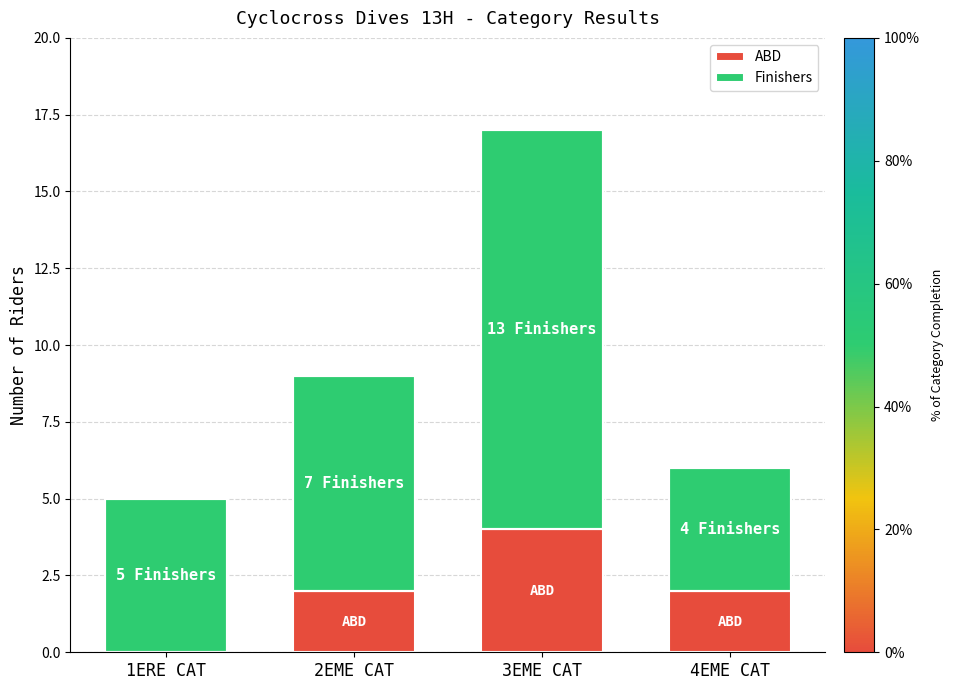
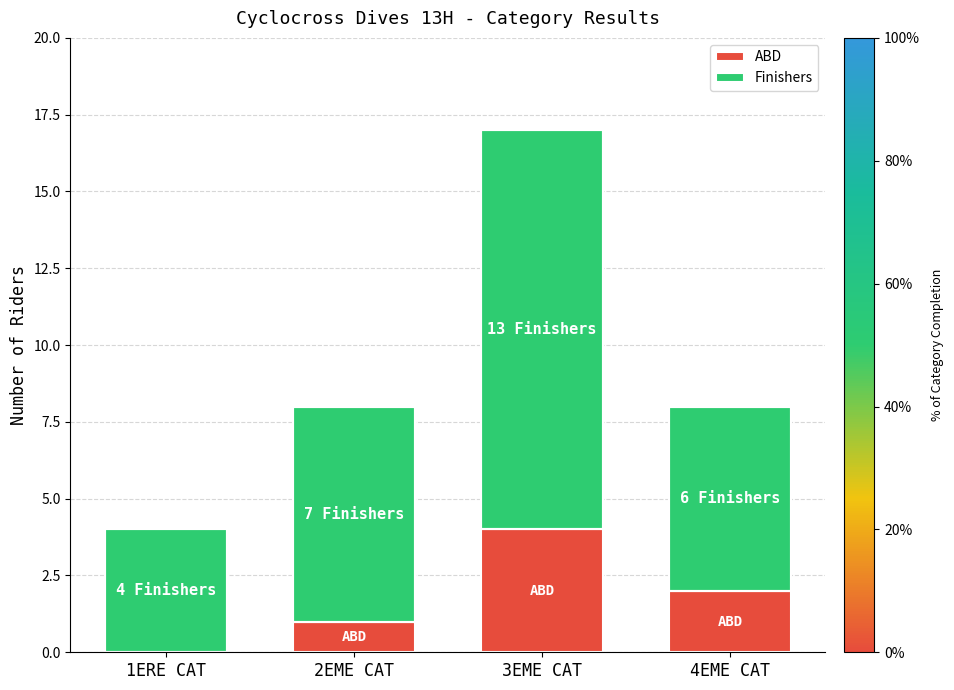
Finishers, 1ERE CAT: 5 -> 4
ABD, 2EME CAT: 2 -> 1
Finishers, 4EME CAT: 4 -> 6
